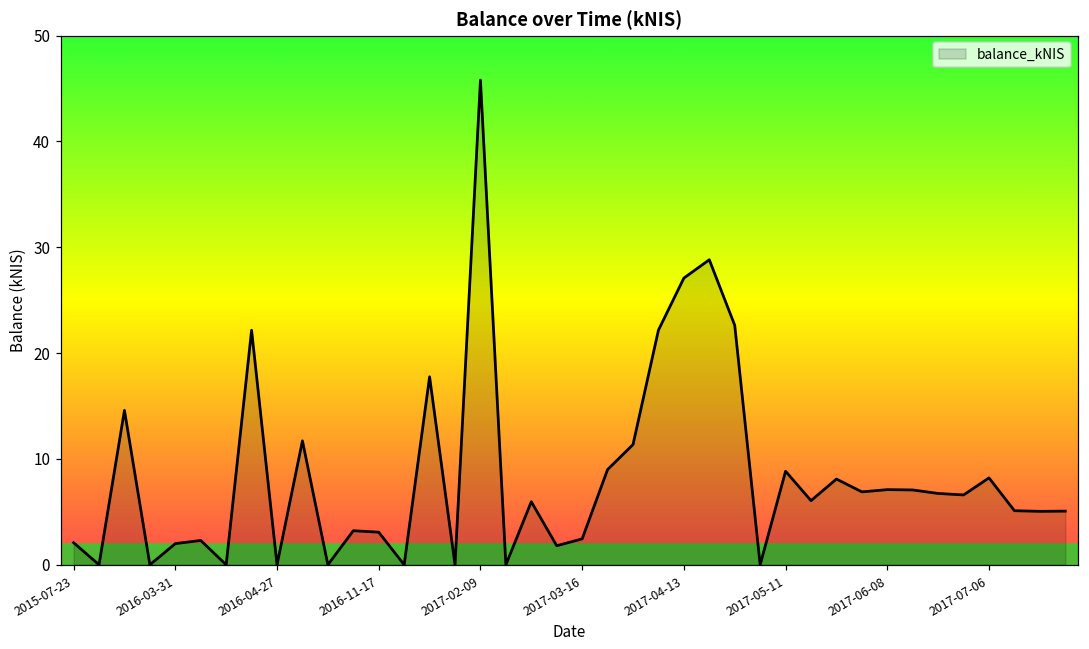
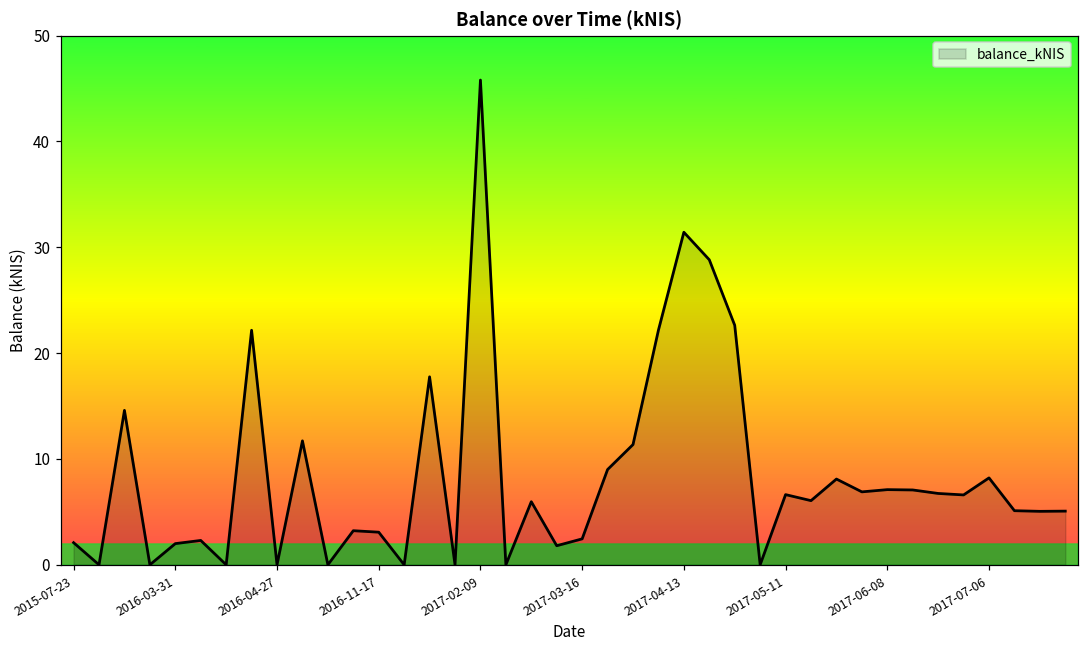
2017-04-13: 27 -> 31
2017-05-11: 9 -> 7
